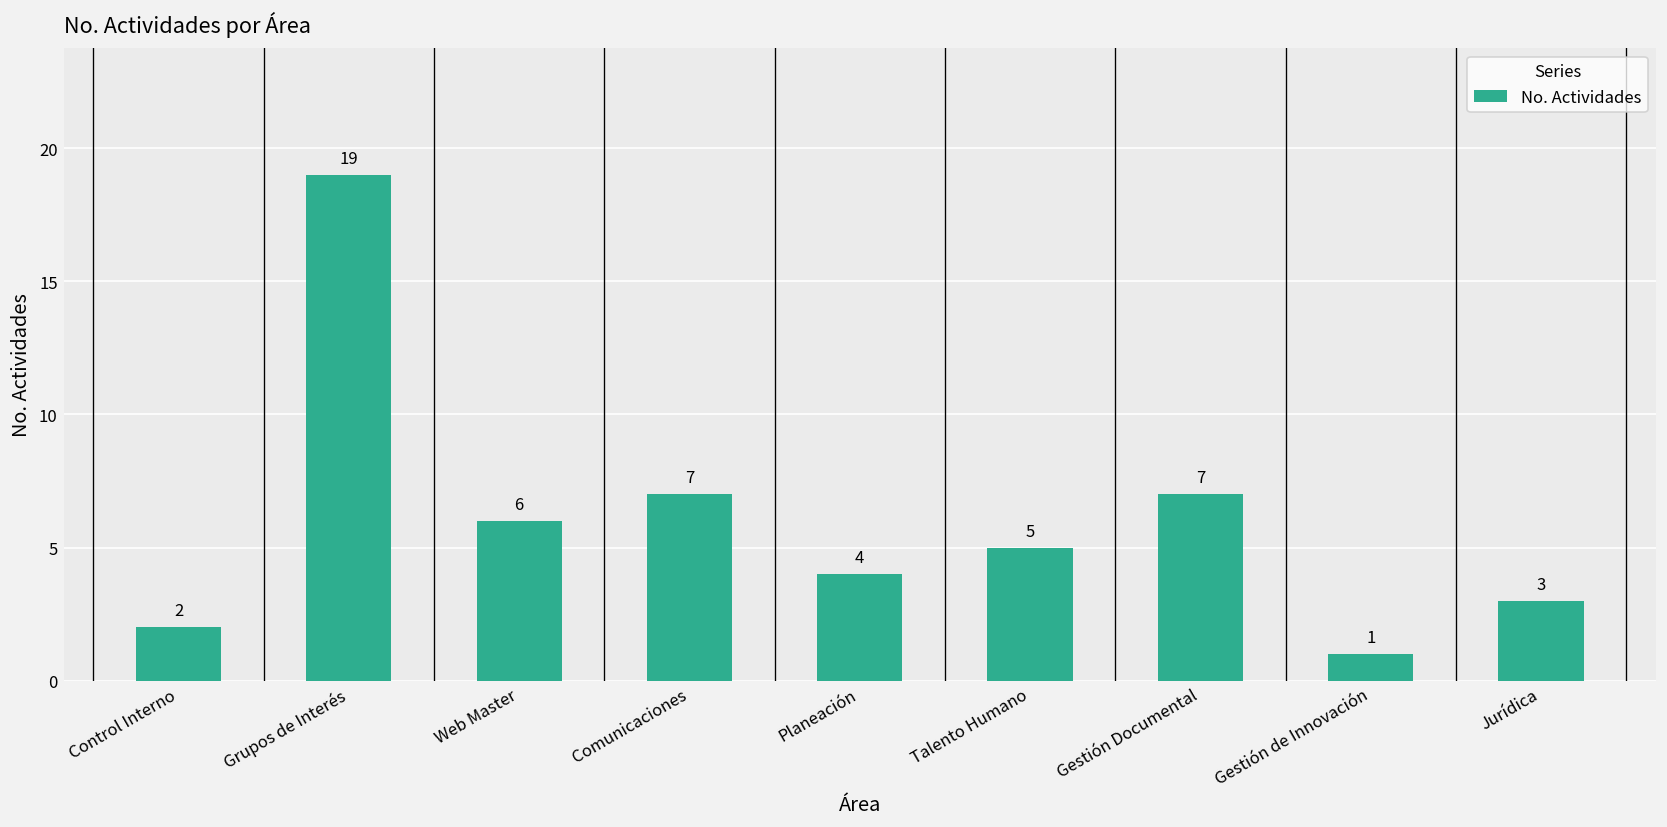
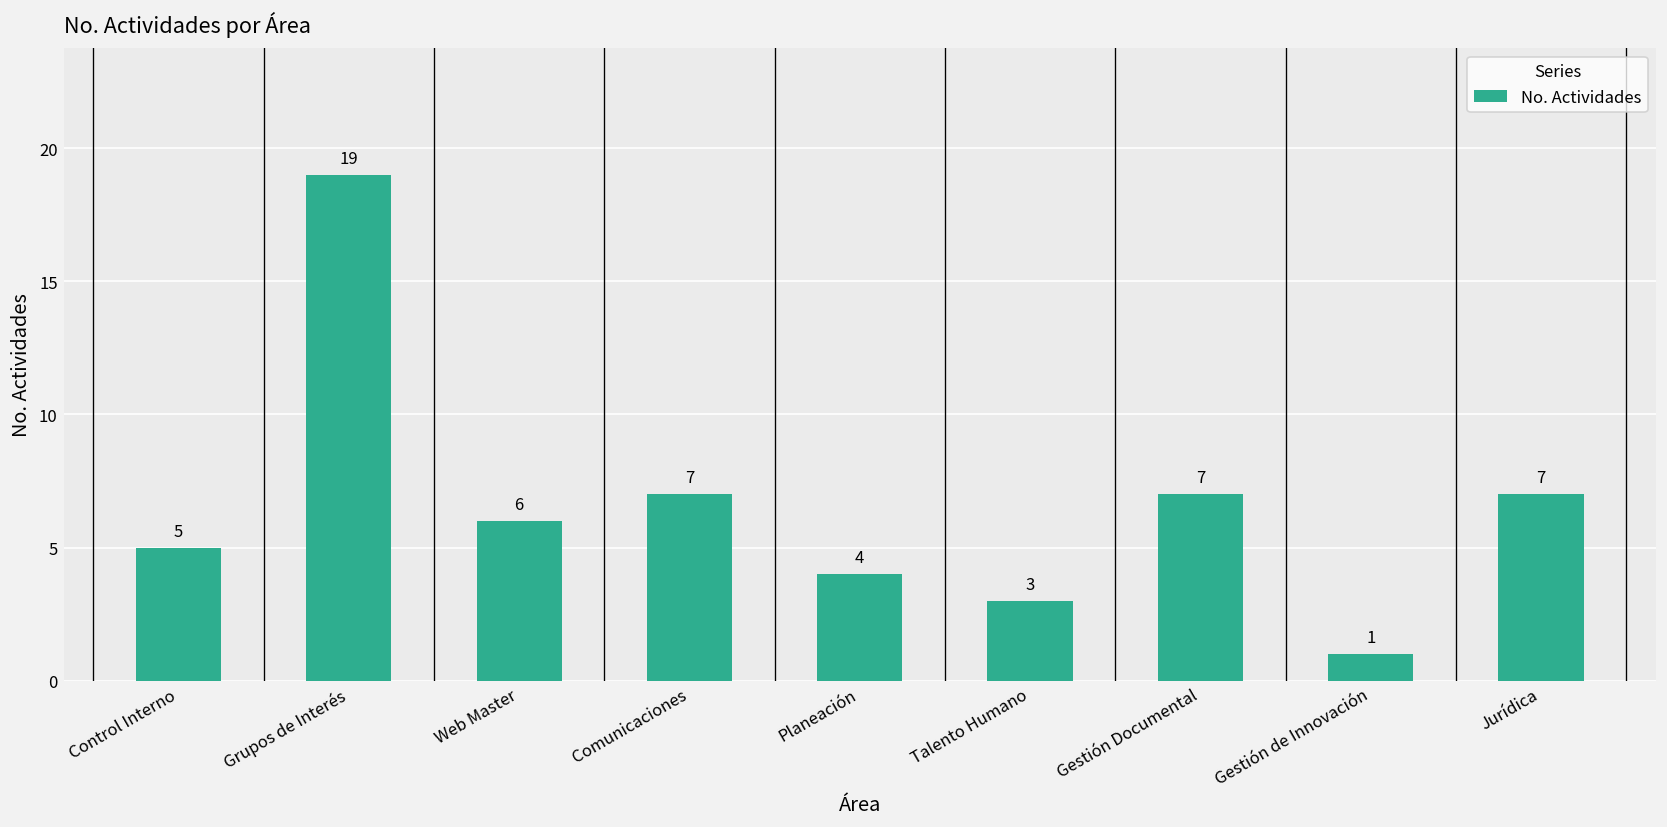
Control Interno: 2 -> 5
Talento Humano: 5 -> 3
Jurídica: 3 -> 7
